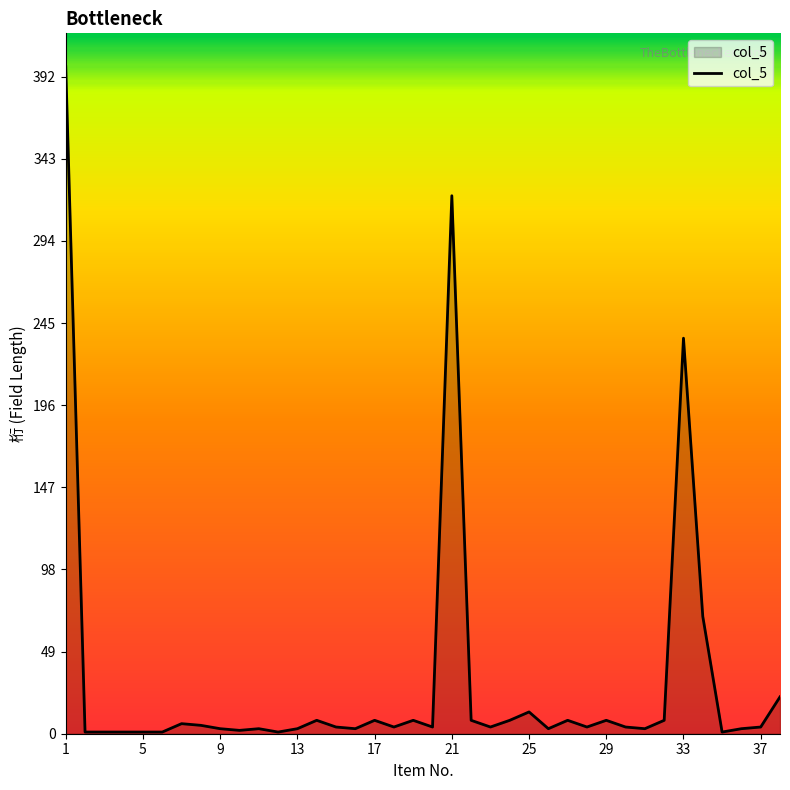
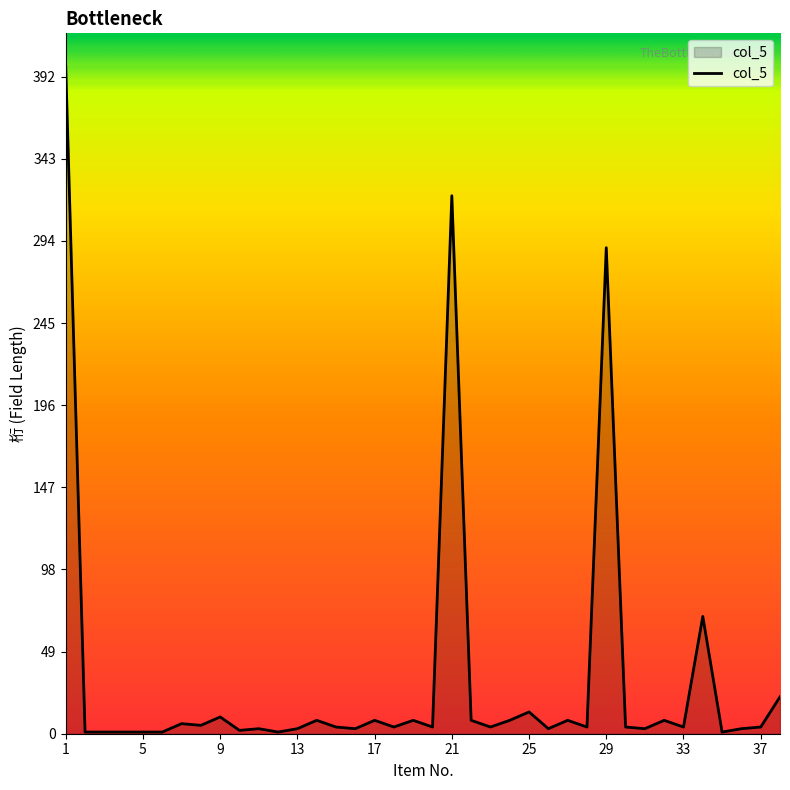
9: 3 -> 10
29: 8 -> 290
33: 236 -> 4
